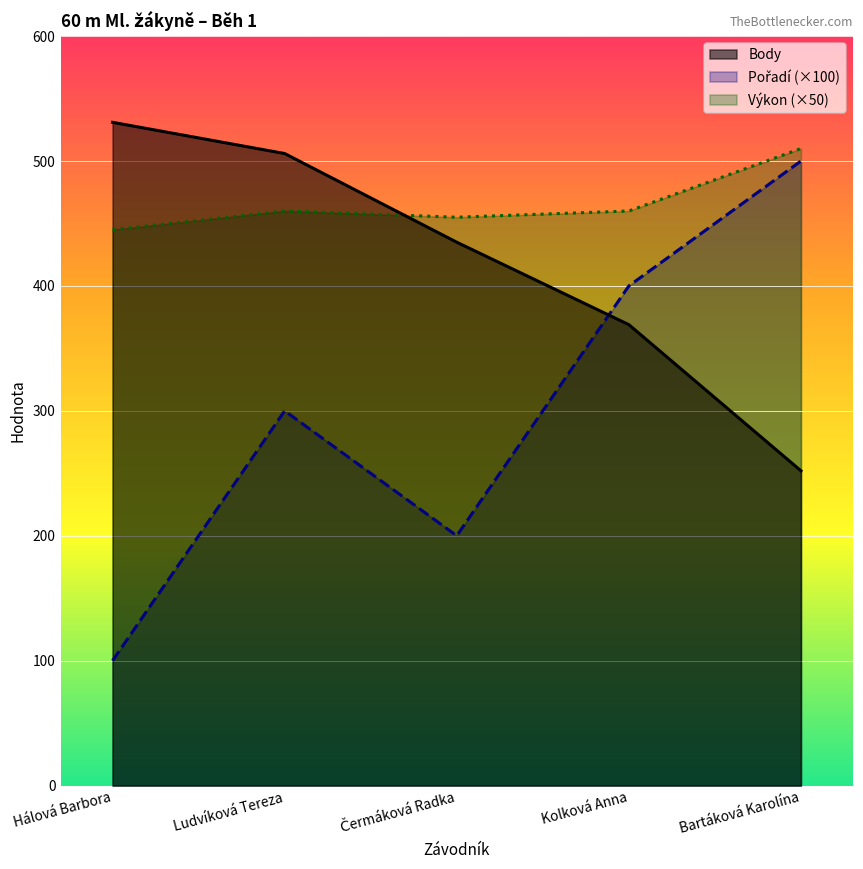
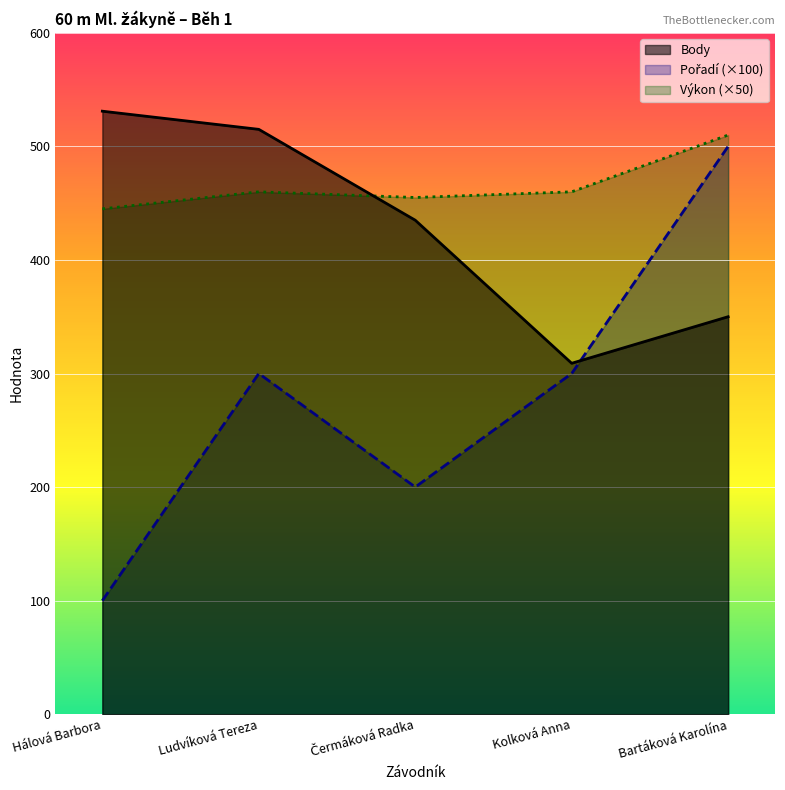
Body, Ludvíková Tereza: 506 -> 515
Body, Kolková Anna: 369 -> 309
Pořadí (×100), Kolková Anna: 400 -> 300
Body, Bartáková Karolína: 252 -> 350
